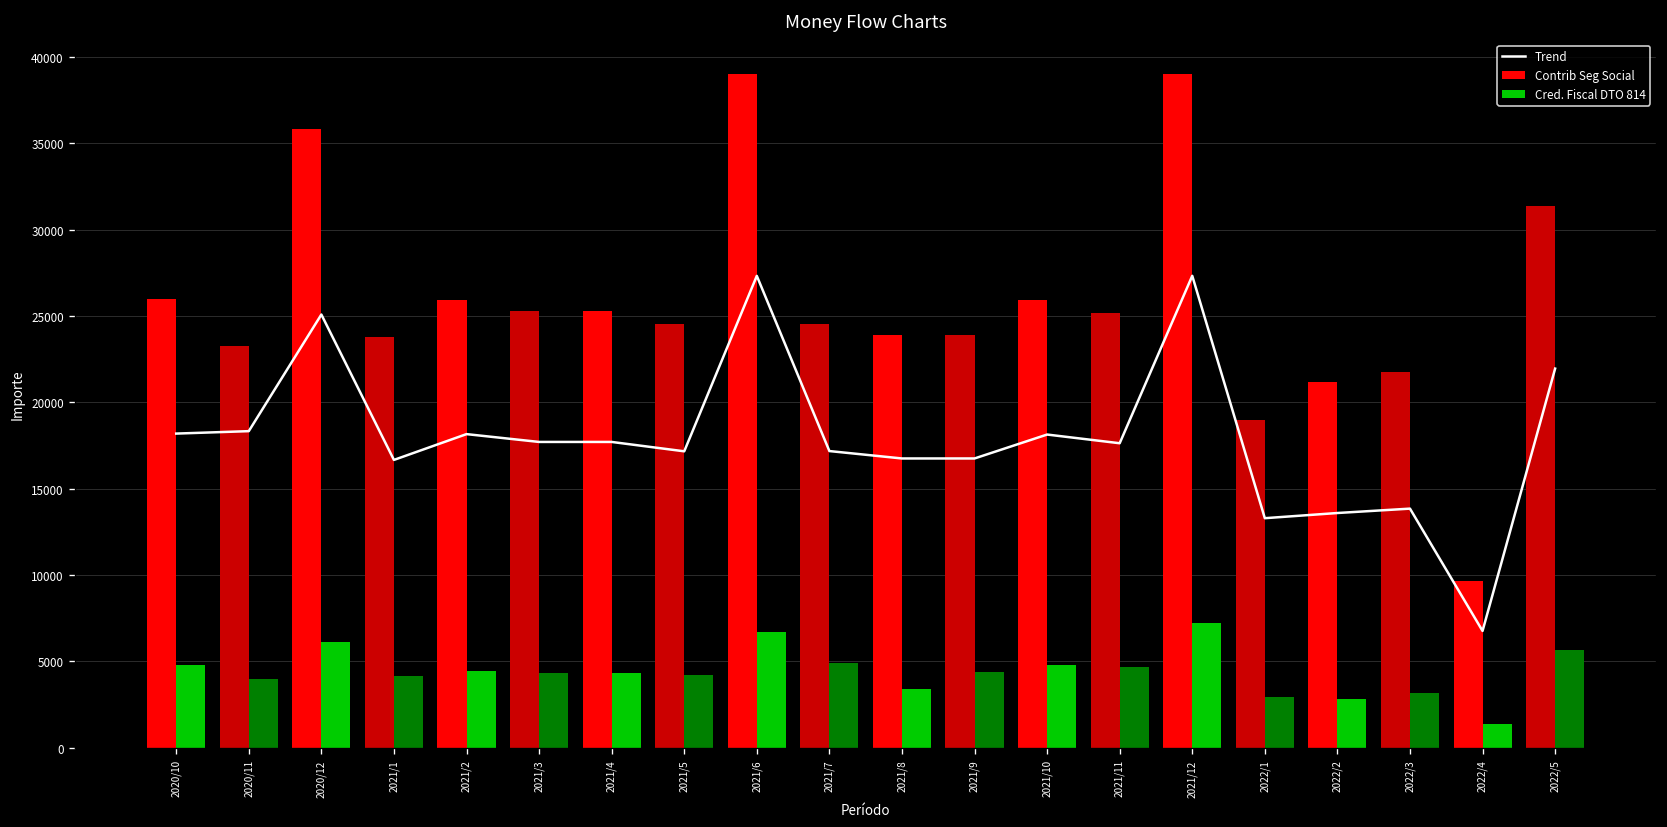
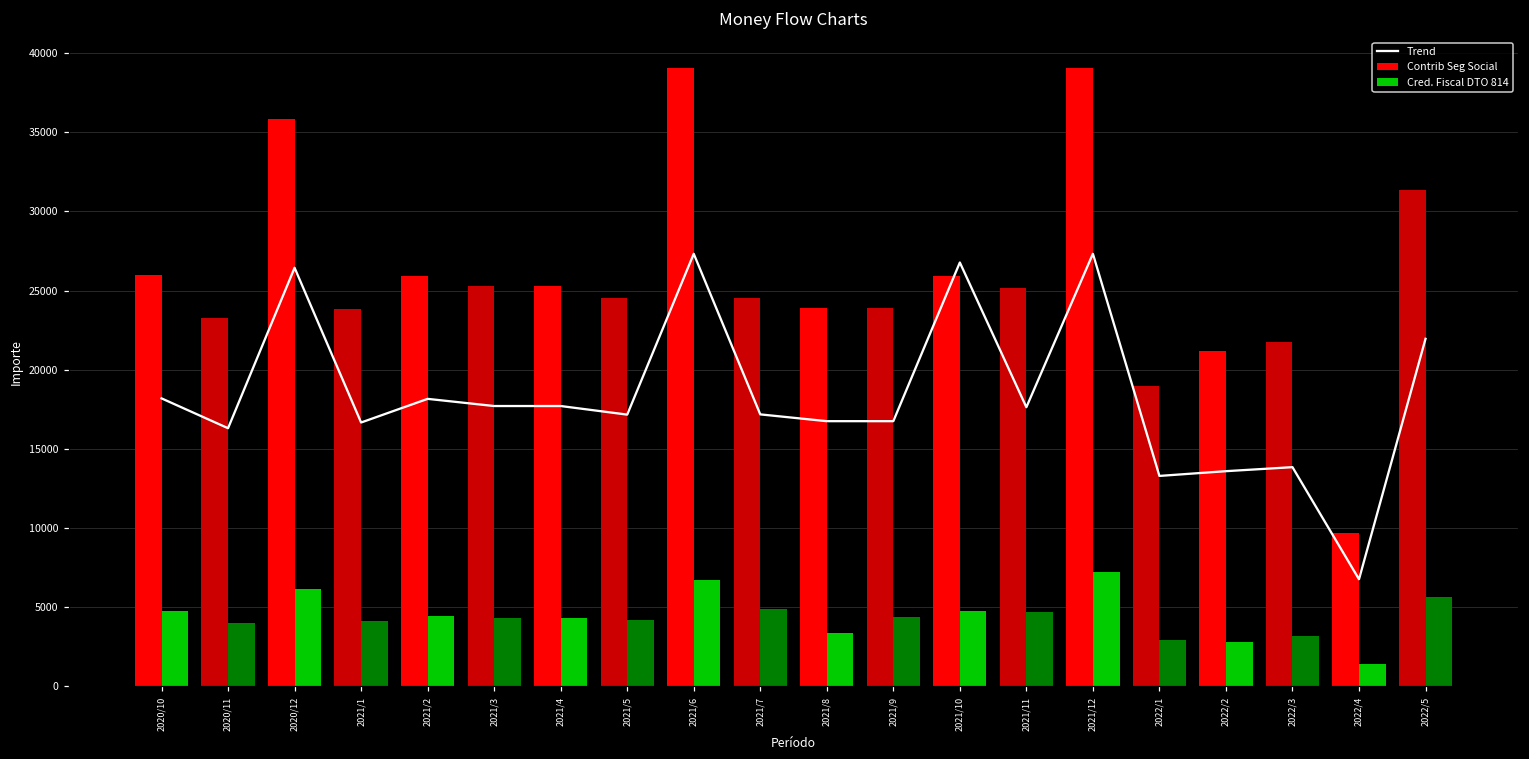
Trend, 2020/11: 18300 -> 16300
Trend, 2020/12: 25100 -> 26400
Trend, 2021/10: 18100 -> 26800
